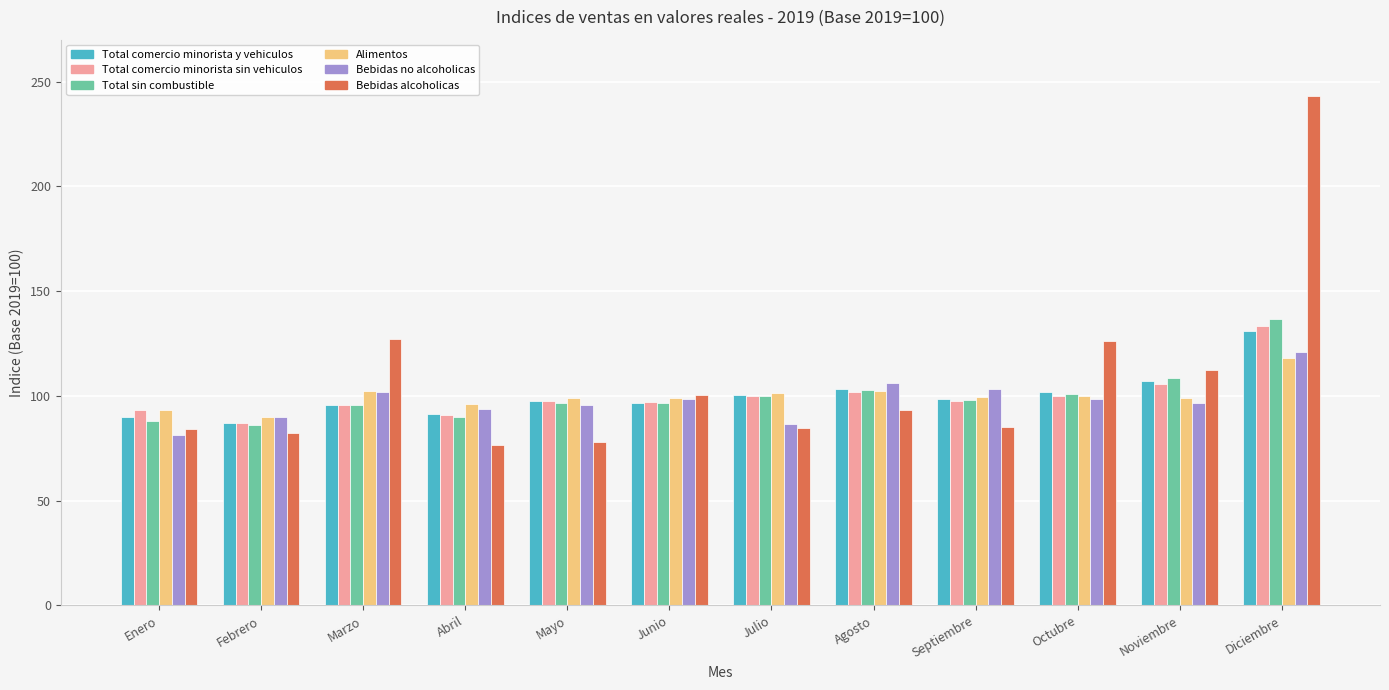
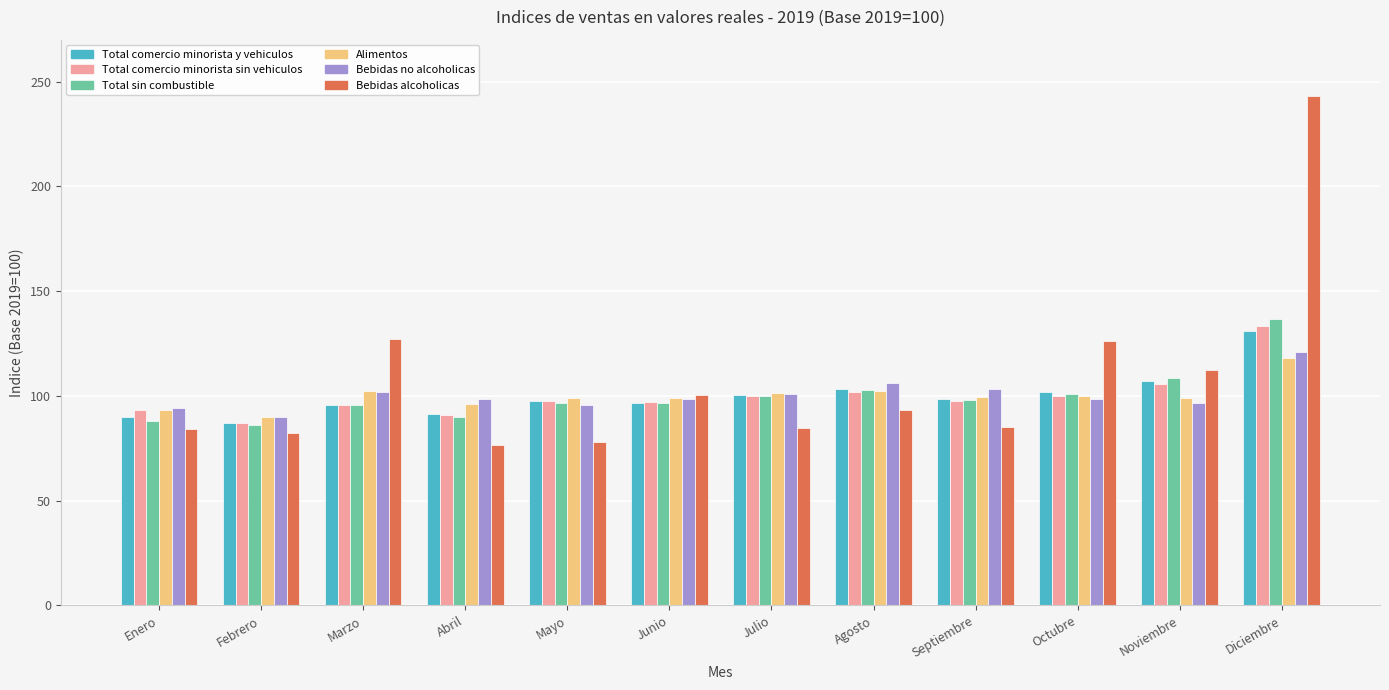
Bebidas no alcoholicas, Enero: 82 -> 94
Bebidas no alcoholicas, Abril: 94 -> 98
Bebidas no alcoholicas, Julio: 87 -> 101
